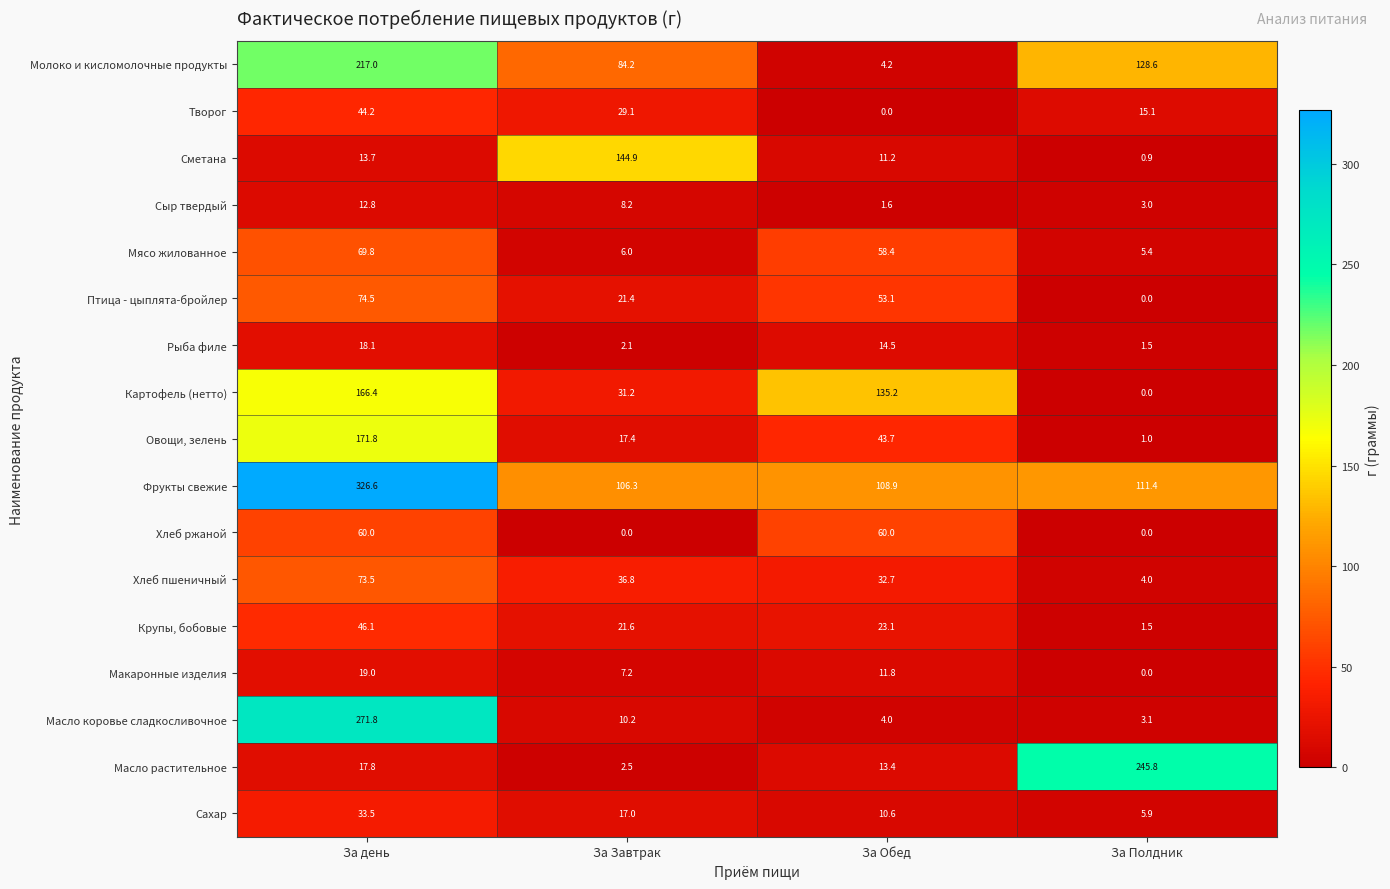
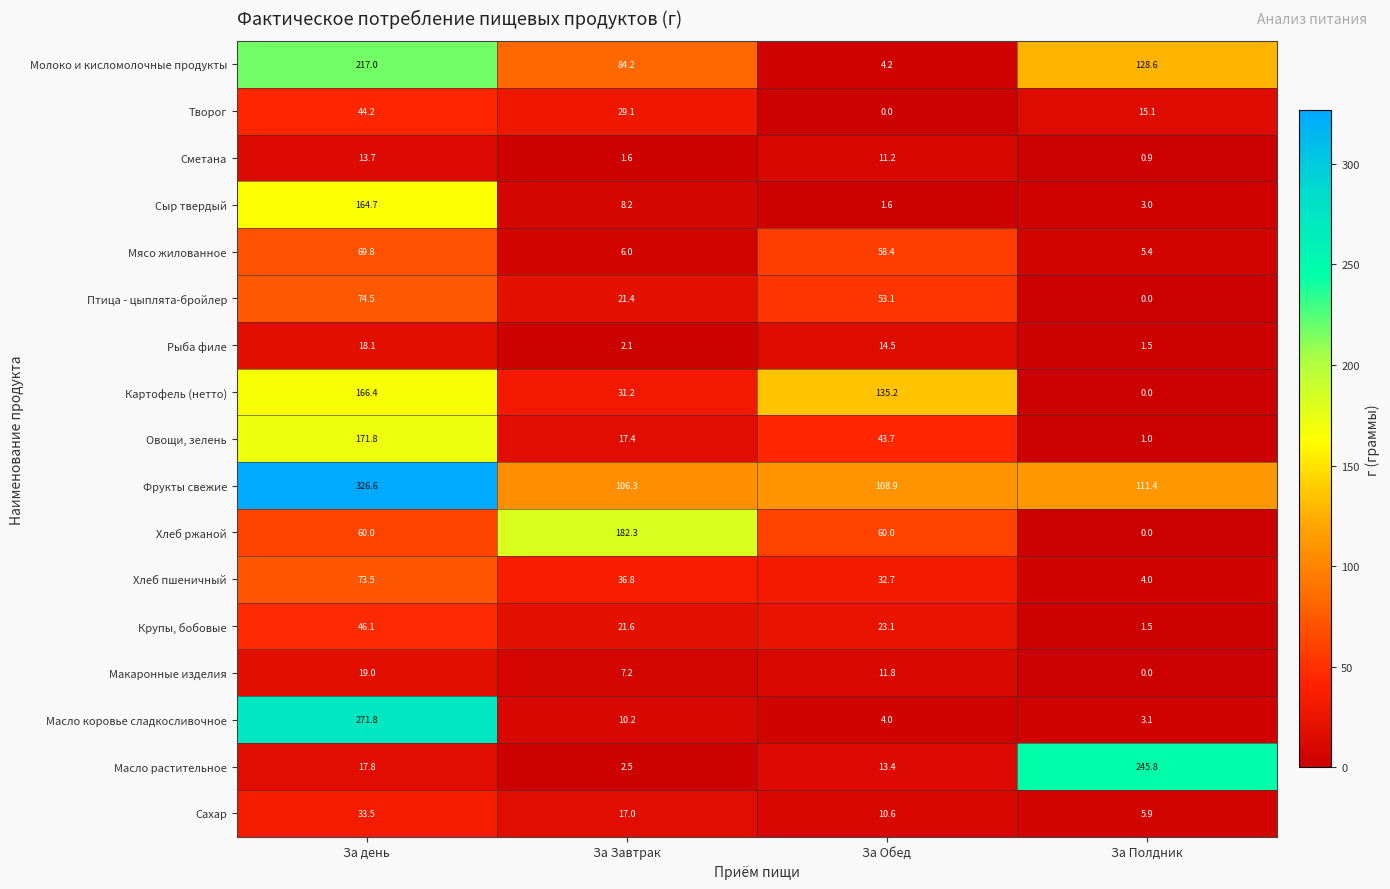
Сметана, За Завтрак: 144.9 -> 1.6
Сыр твердый, За день: 12.8 -> 164.7
Хлеб ржаной, За Завтрак: 0.0 -> 182.3
